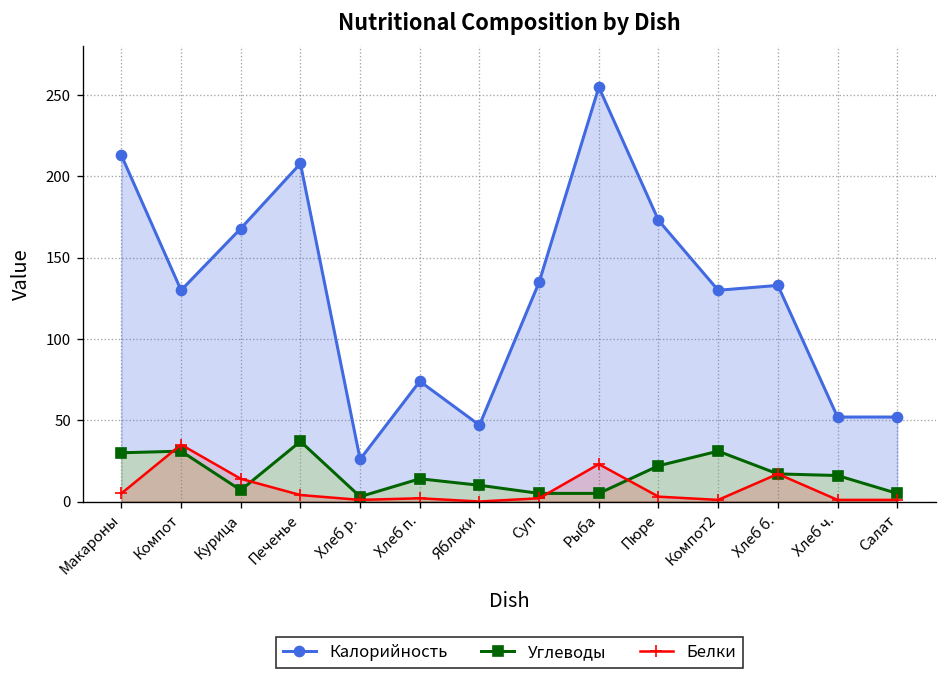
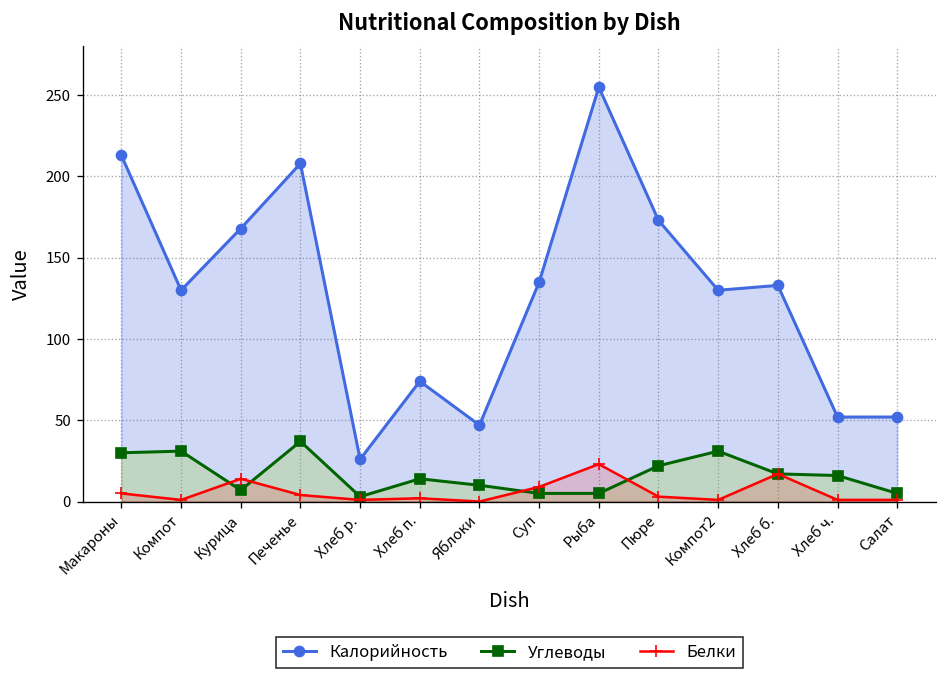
Белки, Компот: 35 -> 1
Белки, Суп: 2 -> 9
